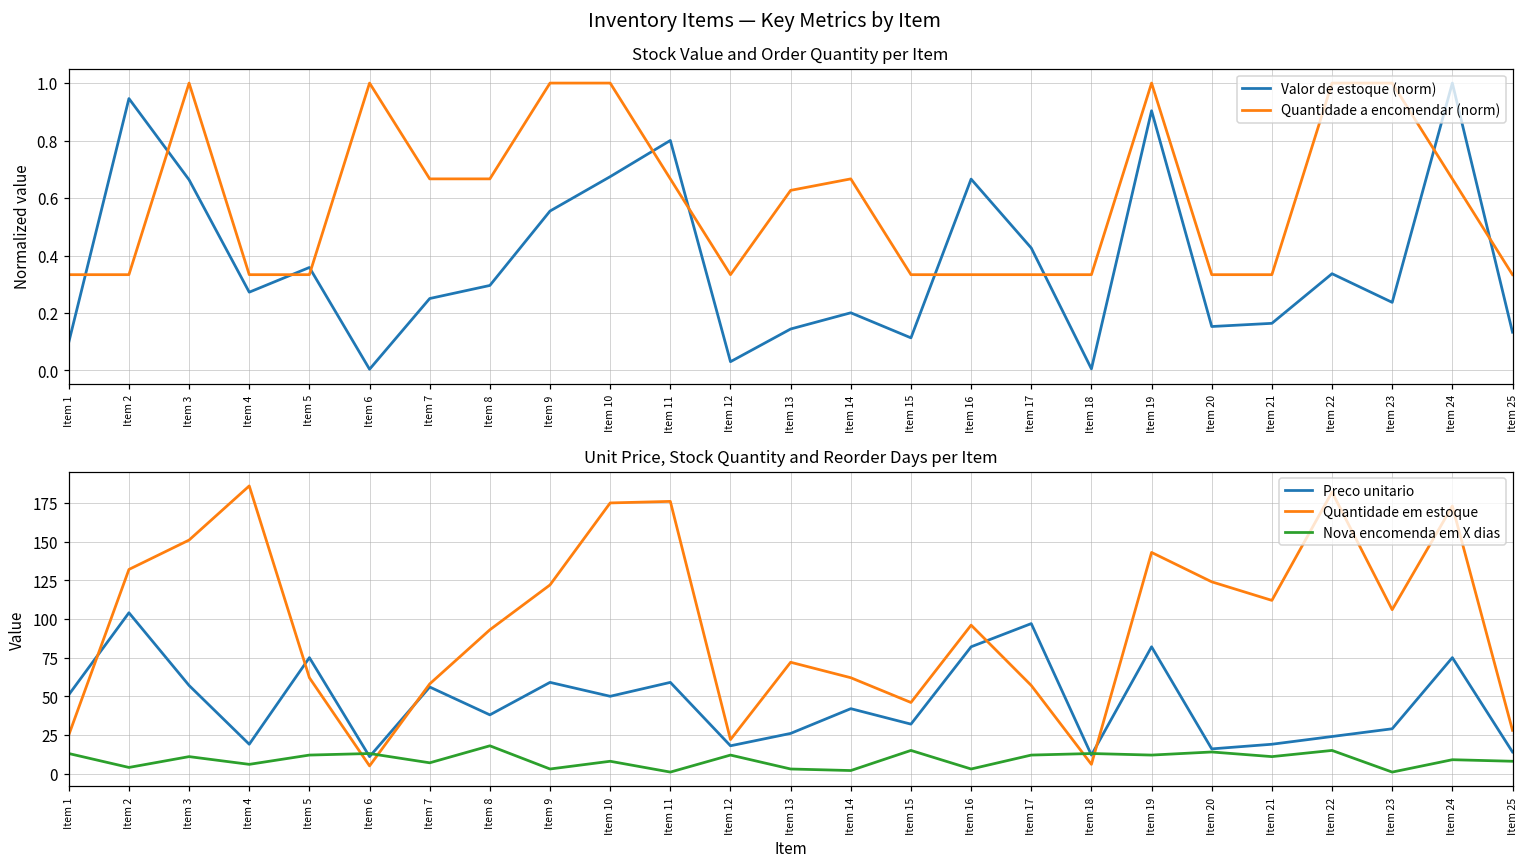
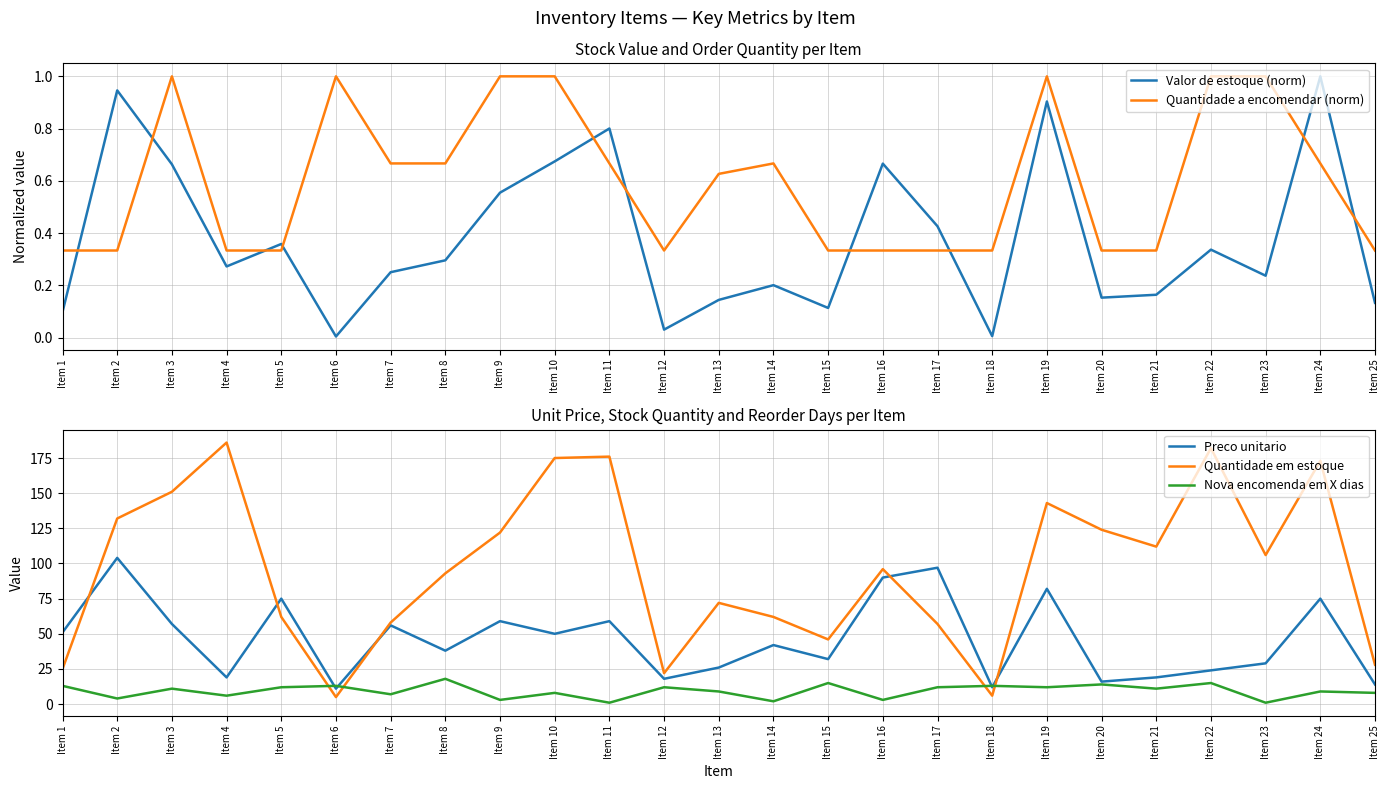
Unit Price, Stock Quantity and Reorder Days per Item, Nova encomenda em X dias, Item 13: 3 -> 9
Unit Price, Stock Quantity and Reorder Days per Item, Preco unitario, Item 16: 82 -> 90
